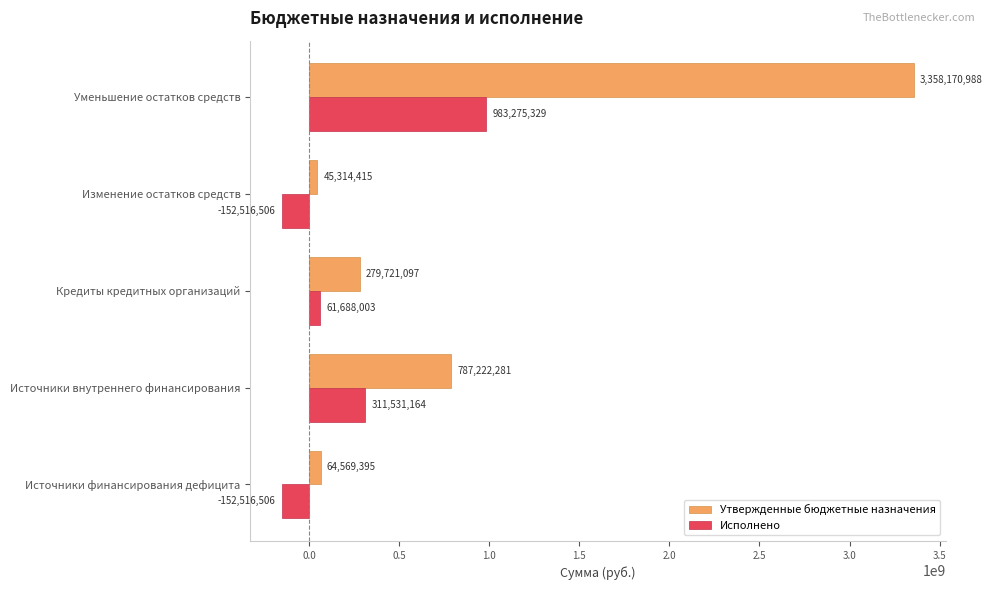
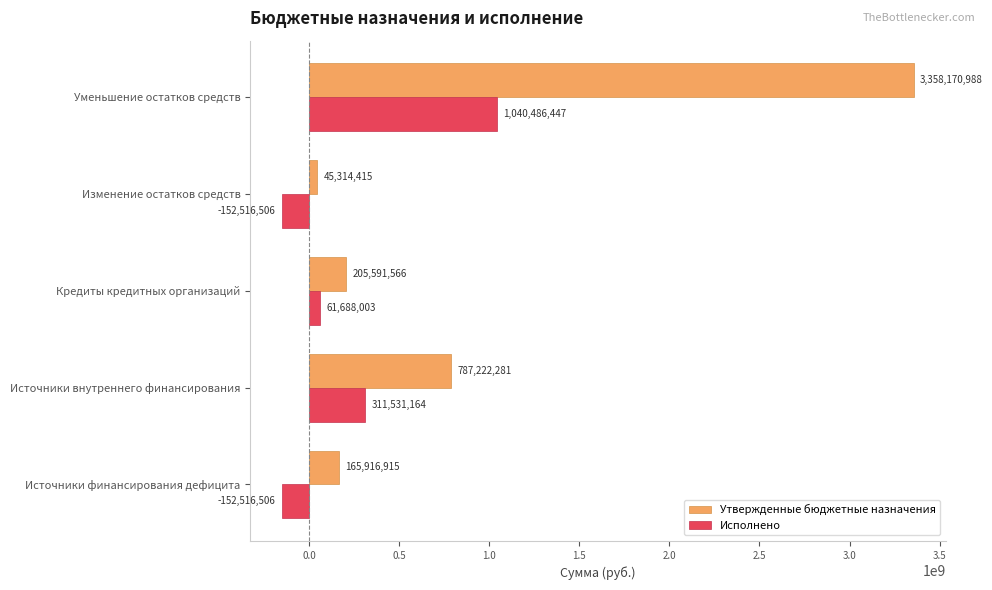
Исполнено, Уменьшение остатков средств: 983,275,329 -> 1,040,486,447
Утвержденные бюджетные назначения, Кредиты кредитных организаций: 279,721,097 -> 205,591,566
Утвержденные бюджетные назначения, Источники финансирования дефицита: 64,569,395 -> 165,916,915
